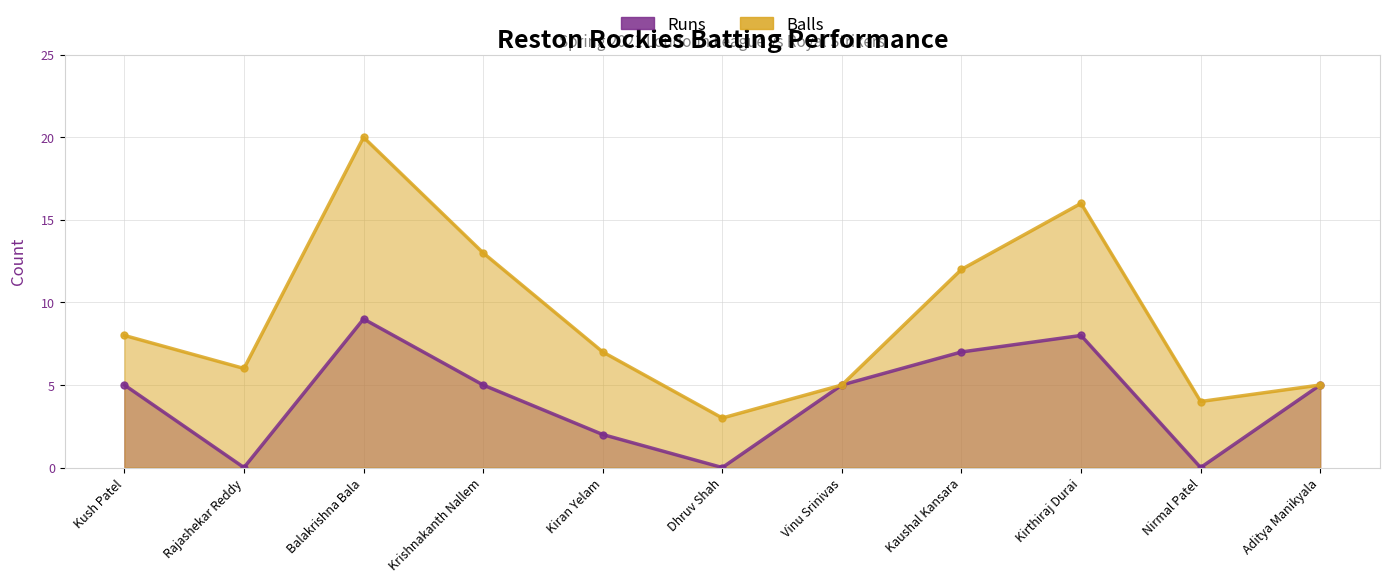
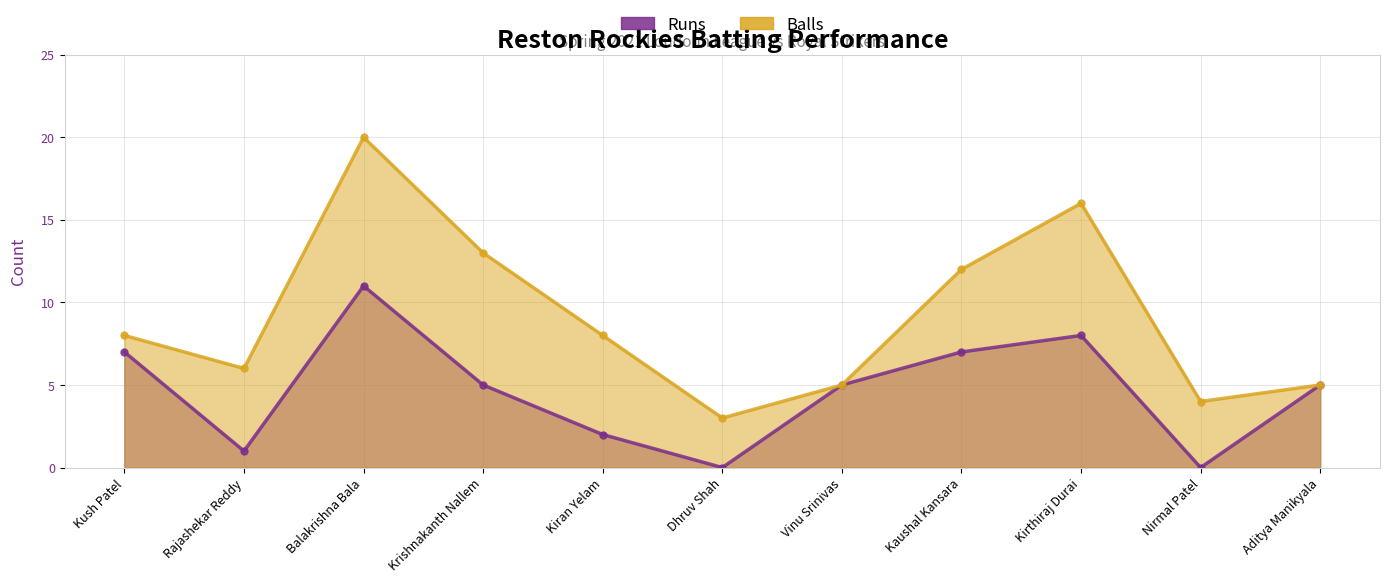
Runs, Kush Patel: 5 -> 7
Runs, Rajashekar Reddy: 0 -> 1
Runs, Balakrishna Bala: 9 -> 11
Balls, Kiran Yelam: 7 -> 8
